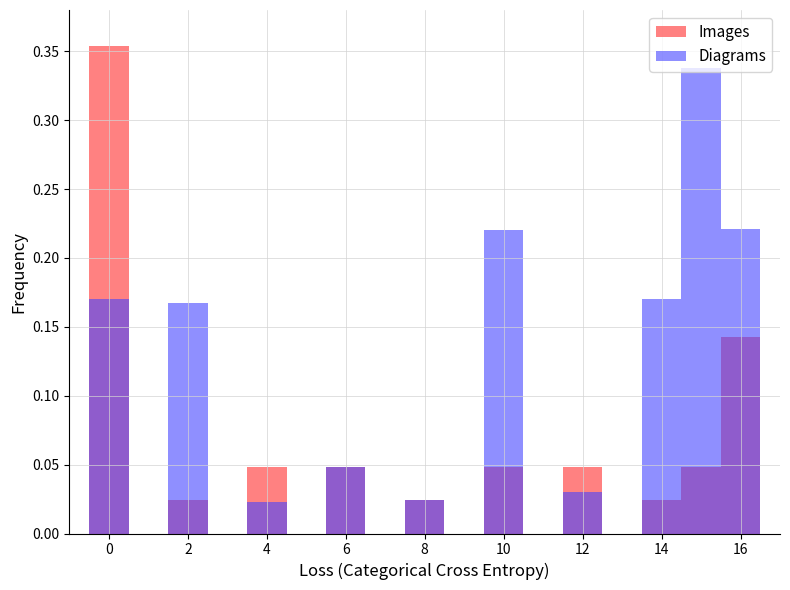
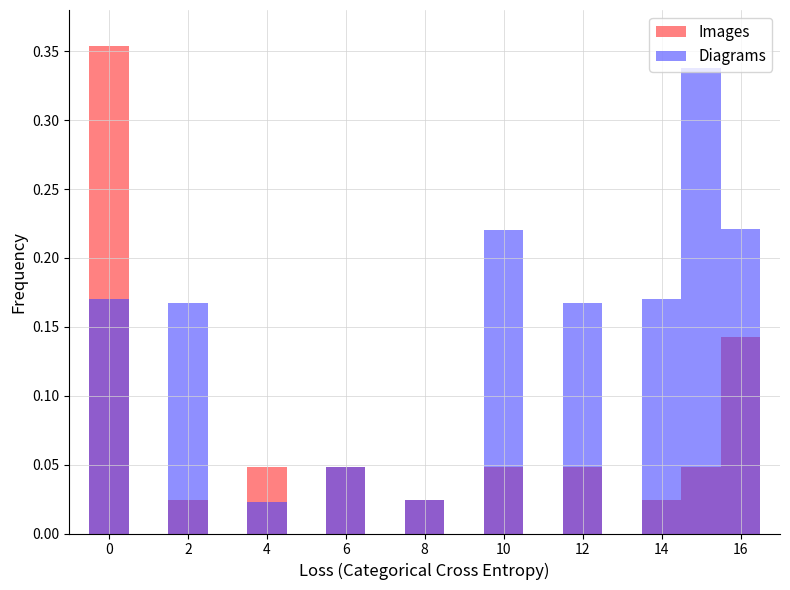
Diagrams, 12: 0.030 -> 0.167
